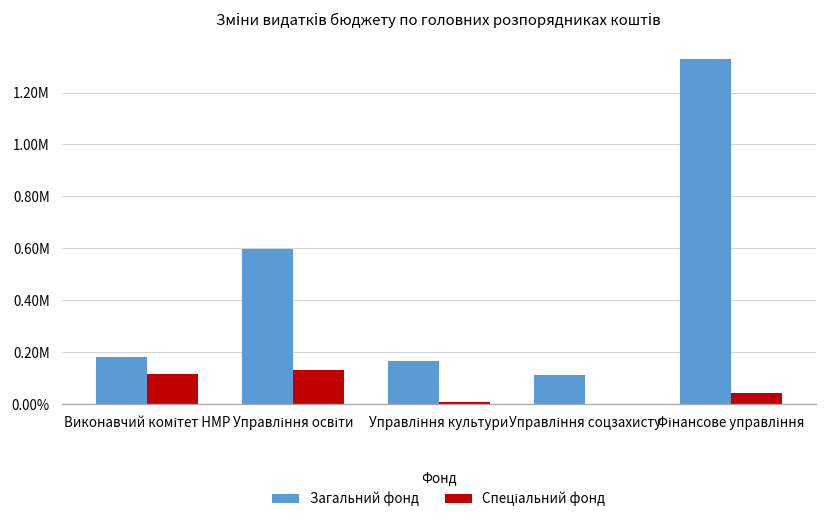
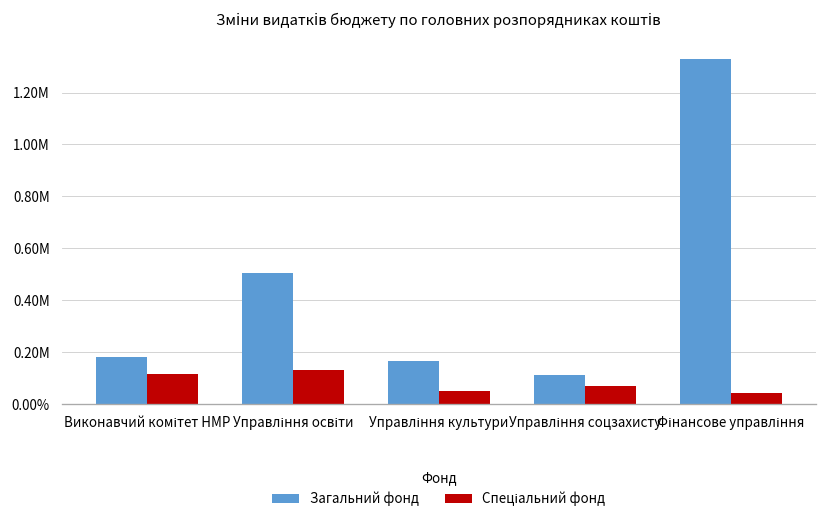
Загальний фонд, Управління освіти: 600000 -> 500000
Спеціальний фонд, Управління культури: 10000 -> 50000
Спеціальний фонд, Управління соцзахисту: 0 -> 70000
